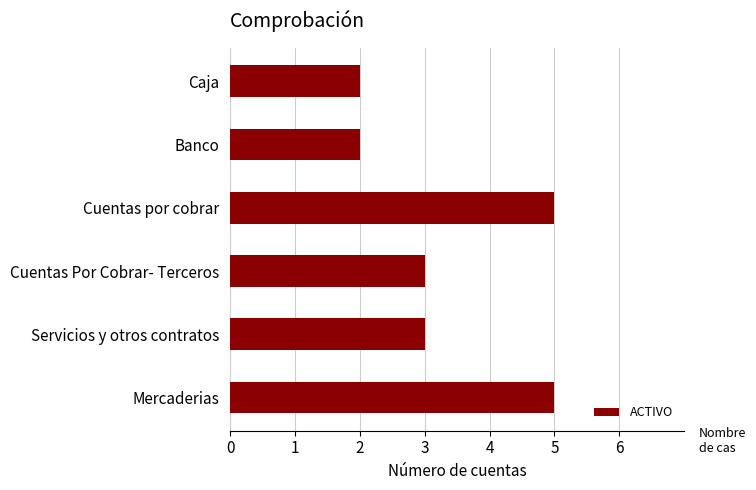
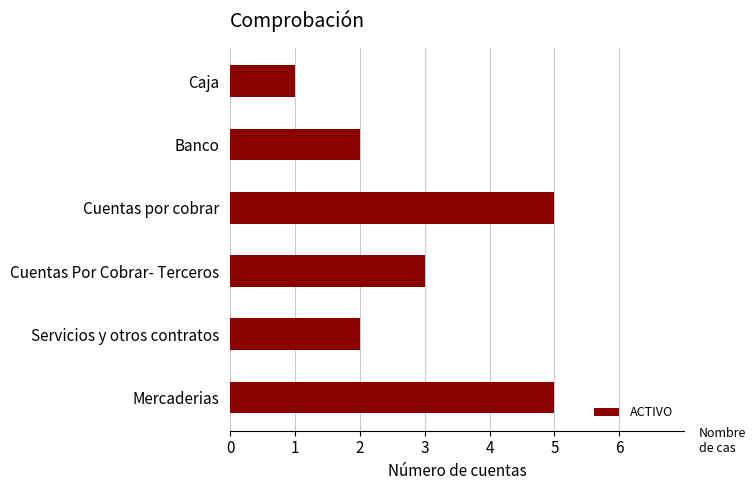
Caja: 2 -> 1
Servicios y otros contratos: 3 -> 2
